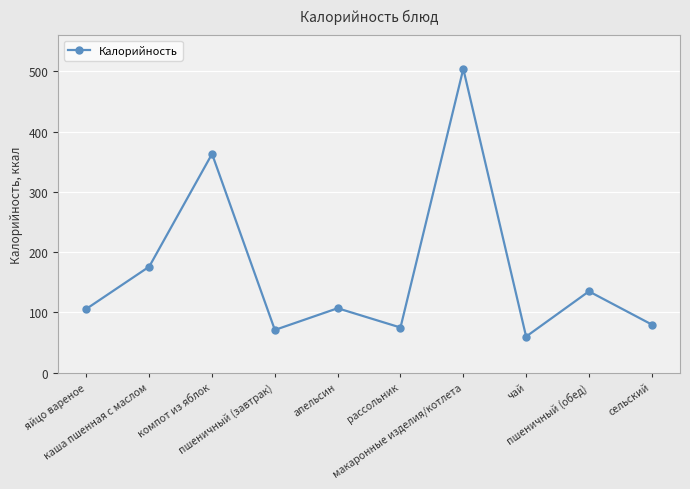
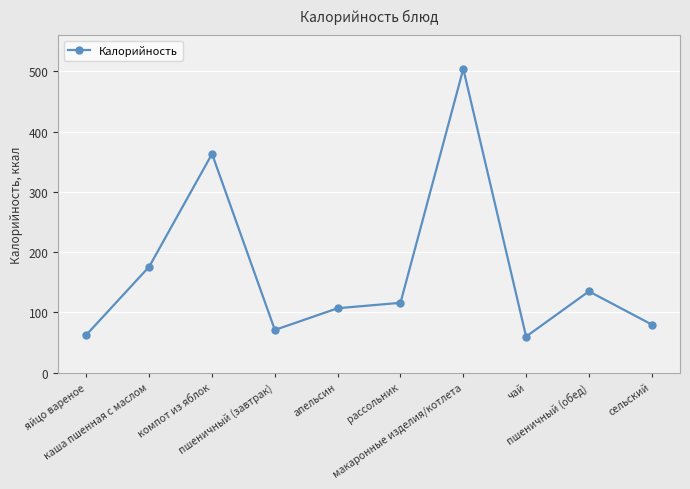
яйцо вареное: 110 -> 60
рассольник: 80 -> 120
